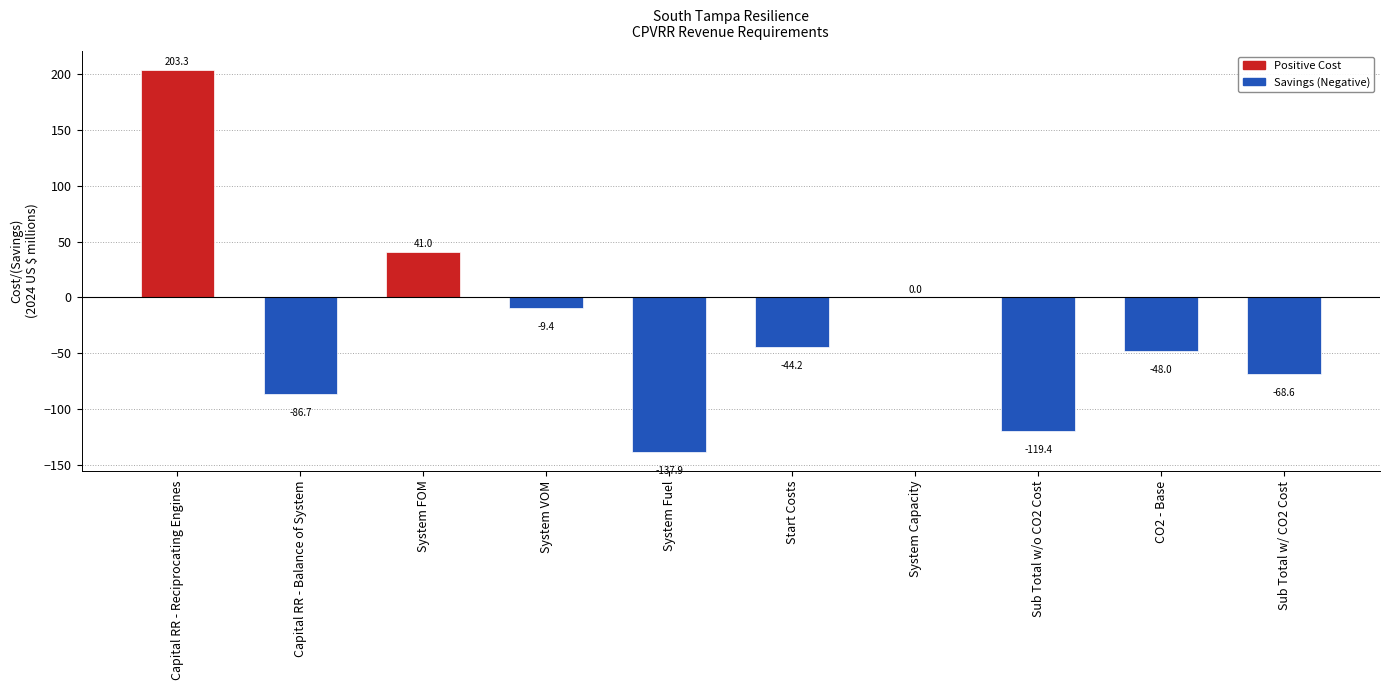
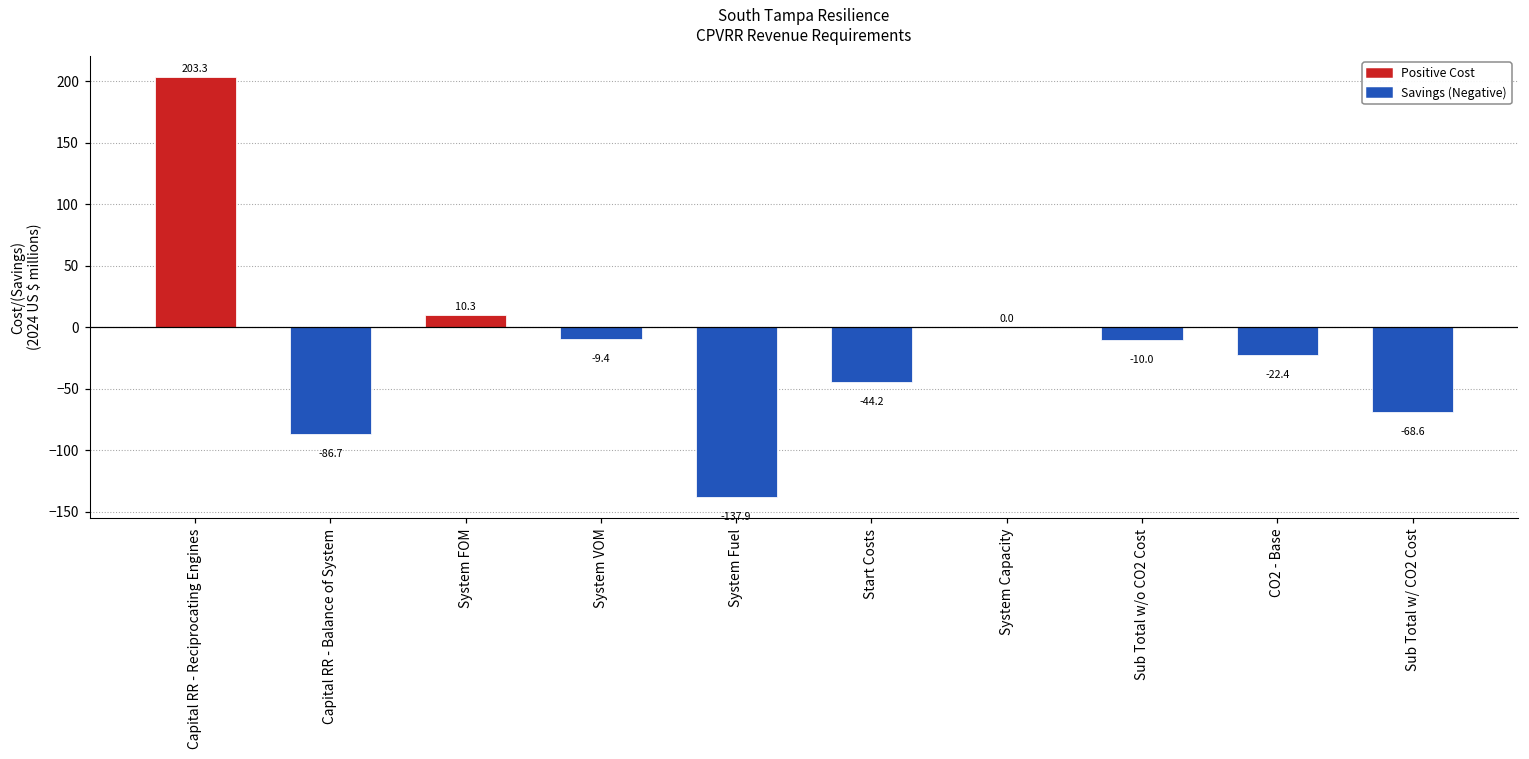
System FOM: 41.0 -> 10.3
Sub Total w/o CO2 Cost: -119.4 -> -10.0
CO2 - Base: -48.0 -> -22.4
